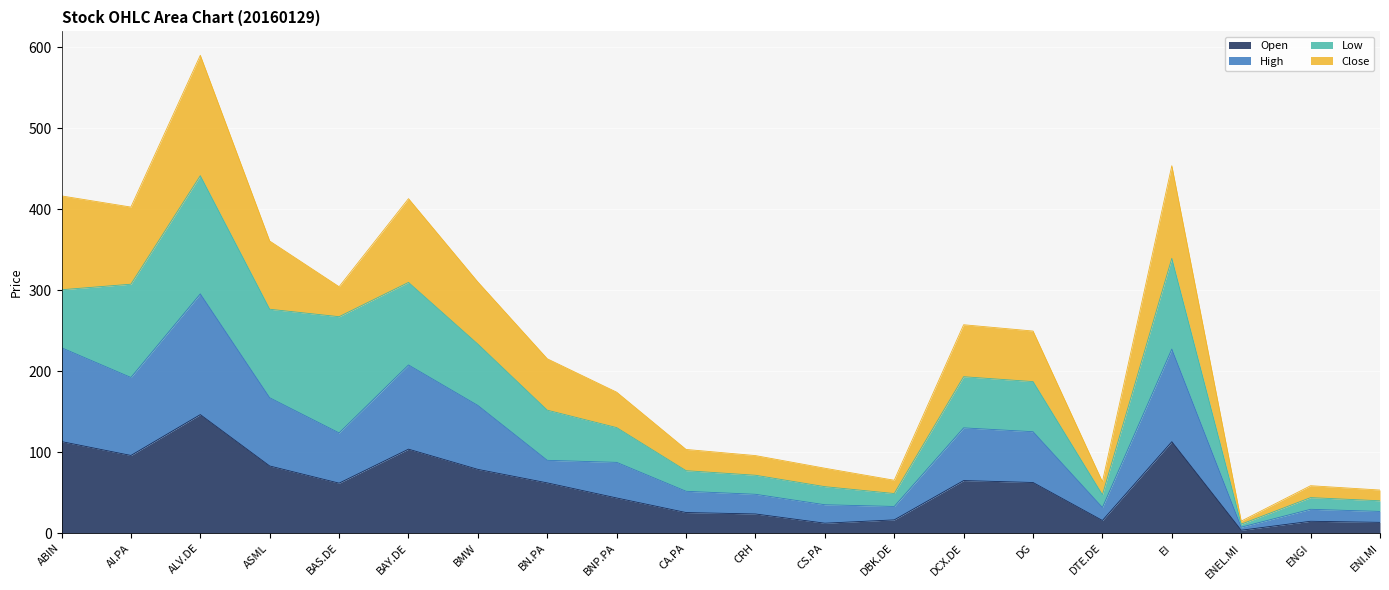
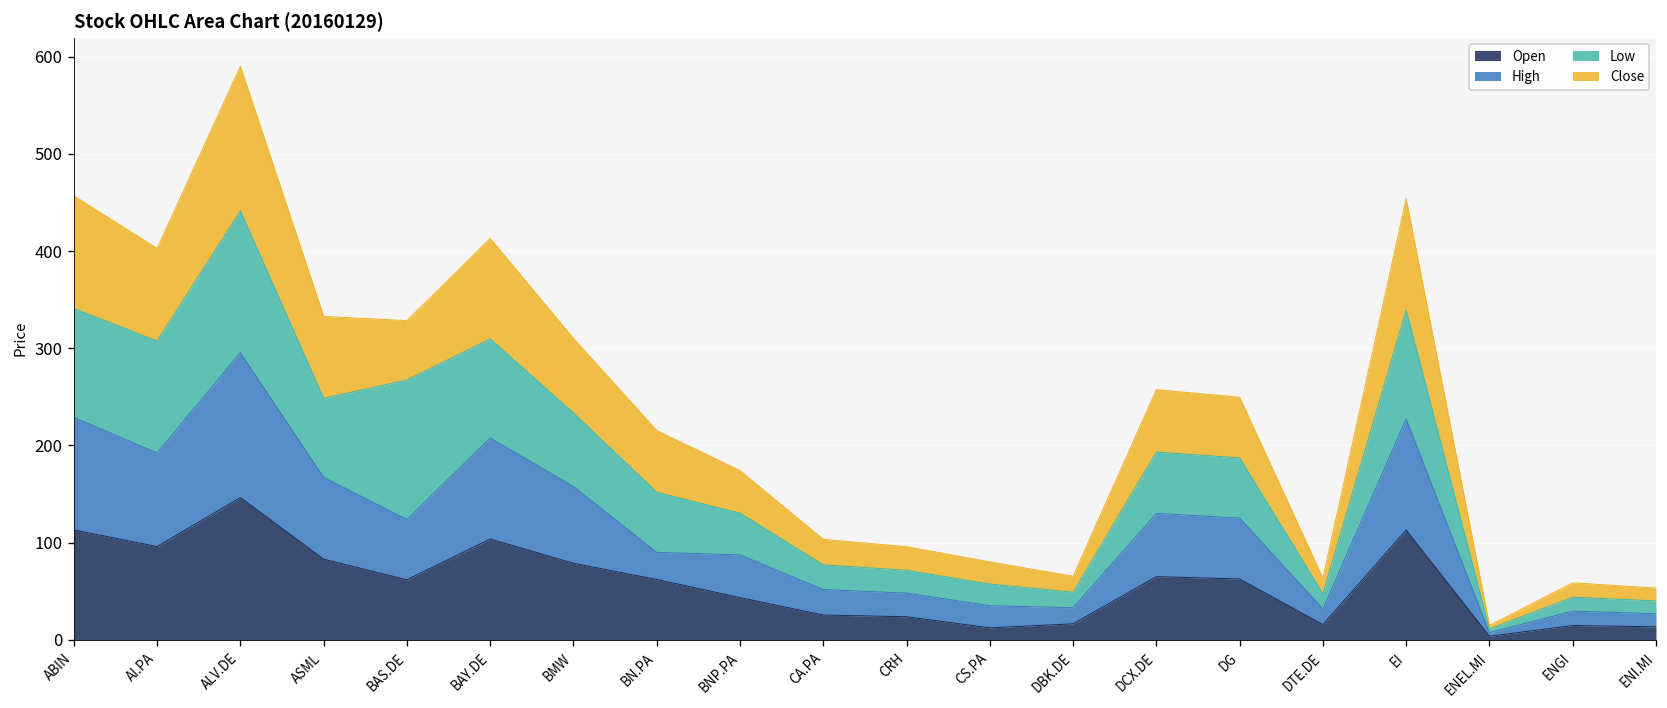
Low, ABIN: 70 -> 110
Low, ASML: 110 -> 80
Close, BAS.DE: 40 -> 60
